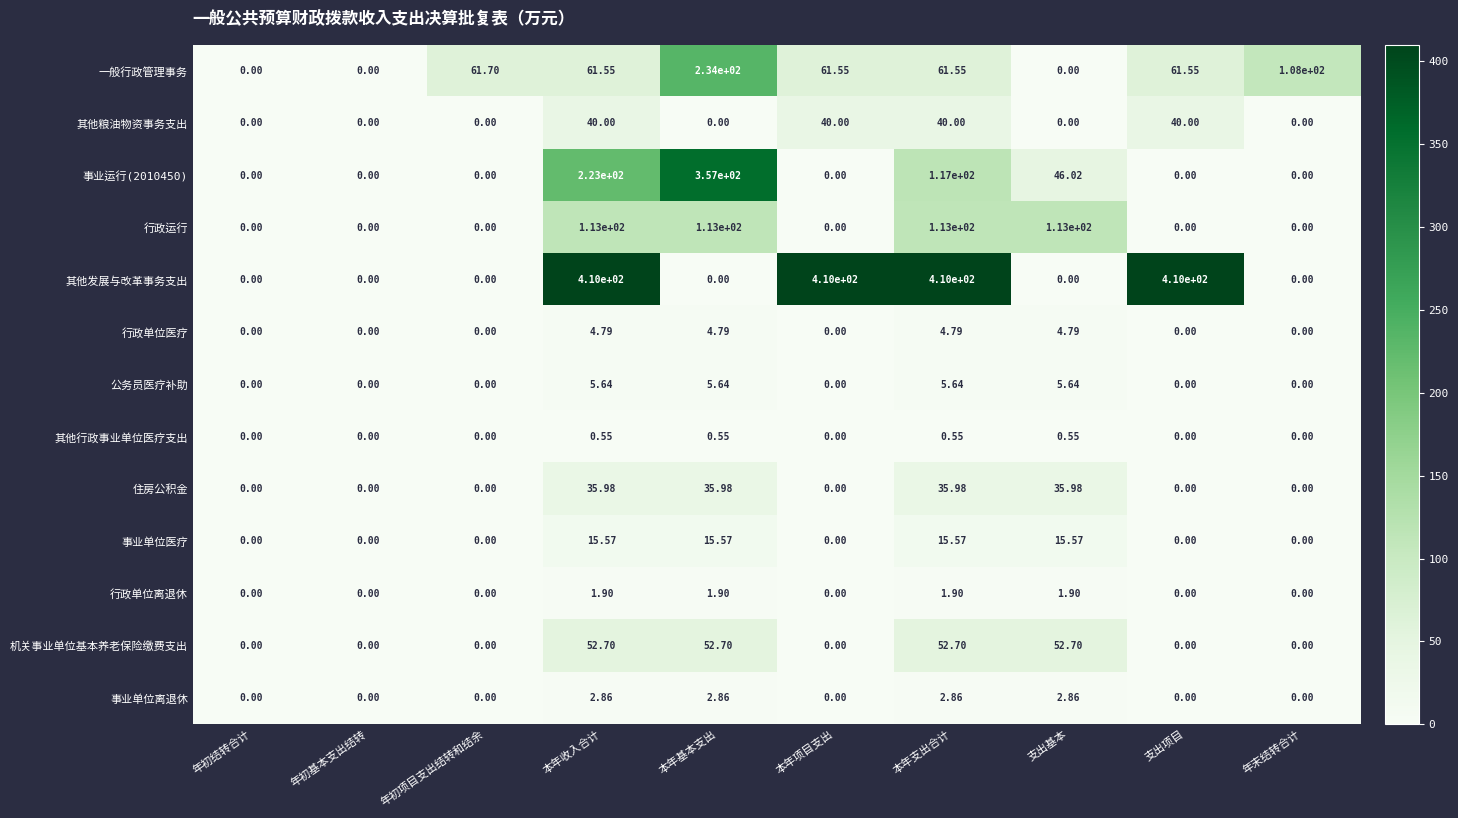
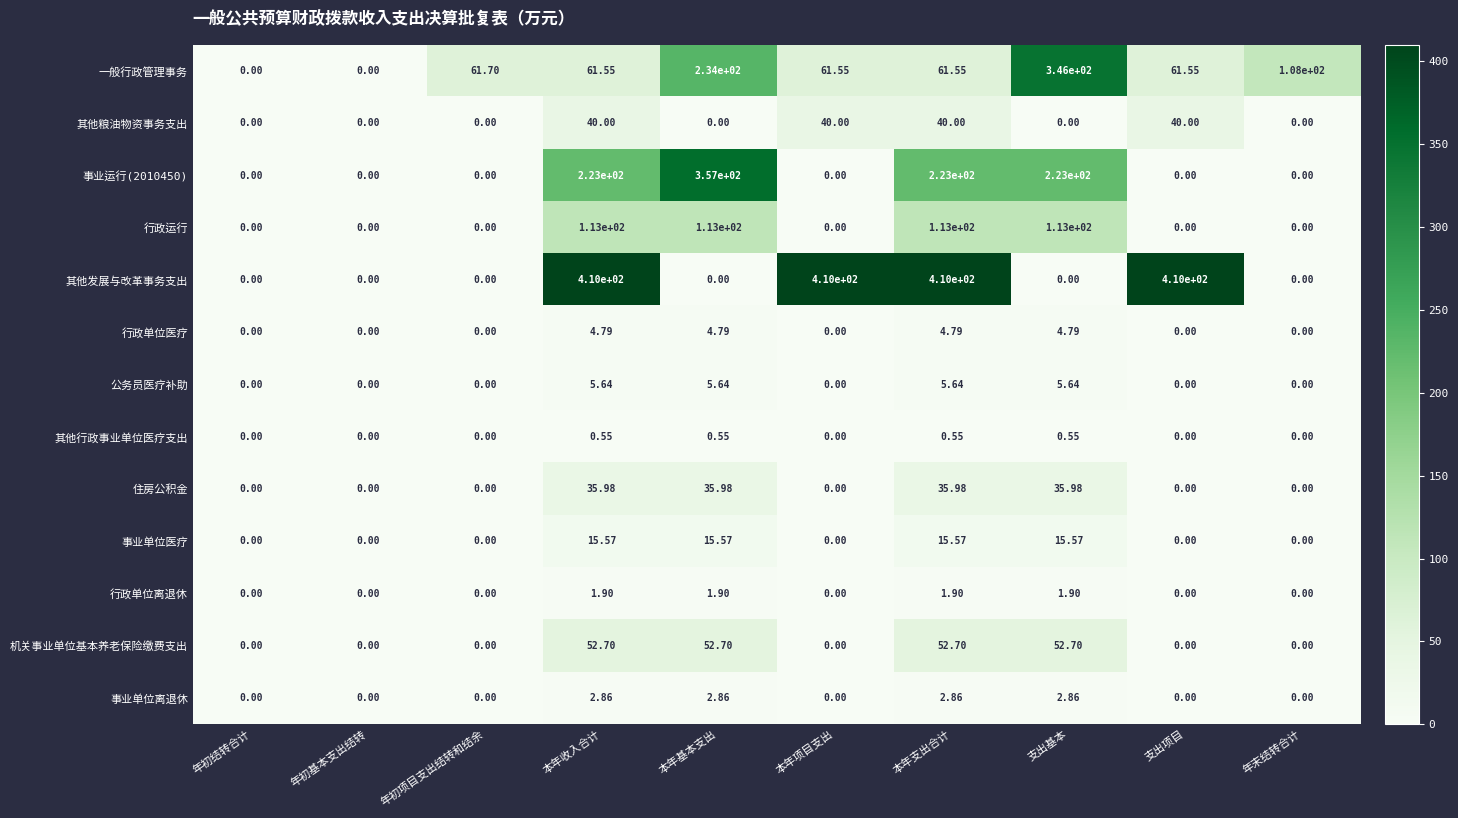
一般行政管理事务, 支出基本: 0.00 -> 3.46e+02
事业运行(2010450), 本年支出合计: 1.17e+02 -> 2.23e+02
事业运行(2010450), 支出基本: 46.02 -> 2.23e+02
